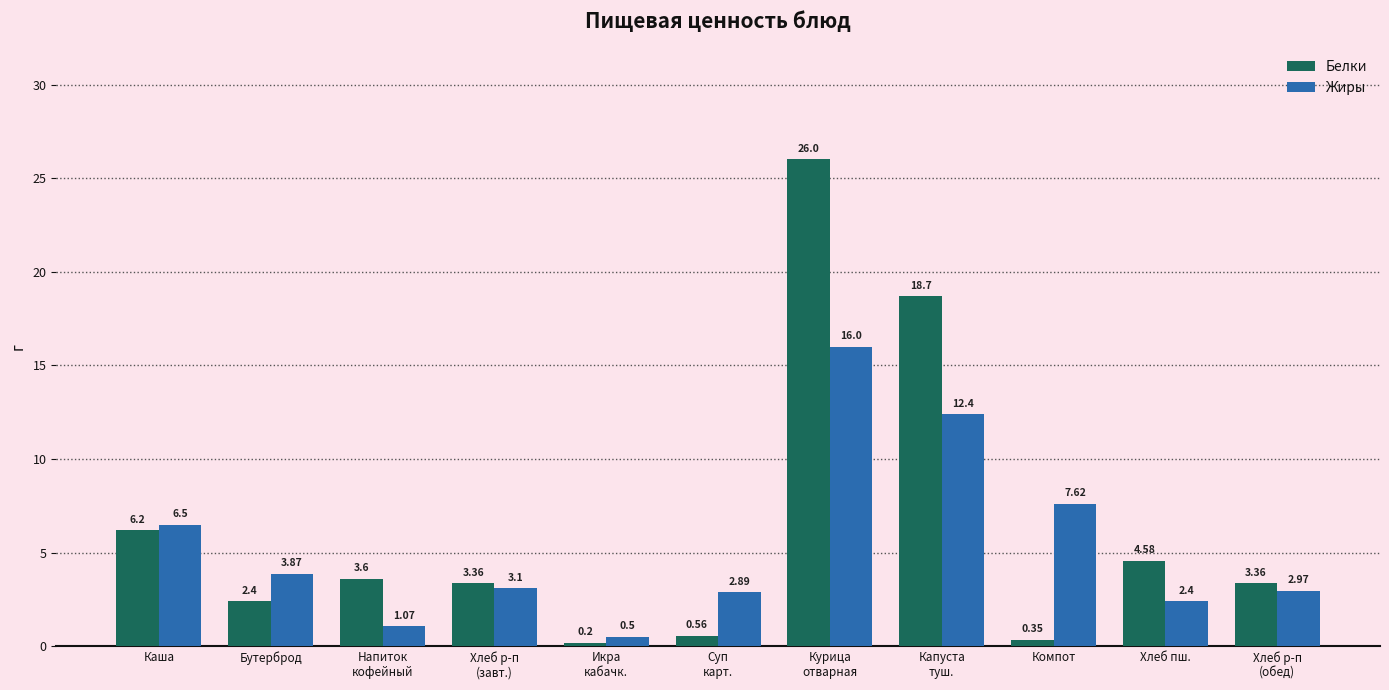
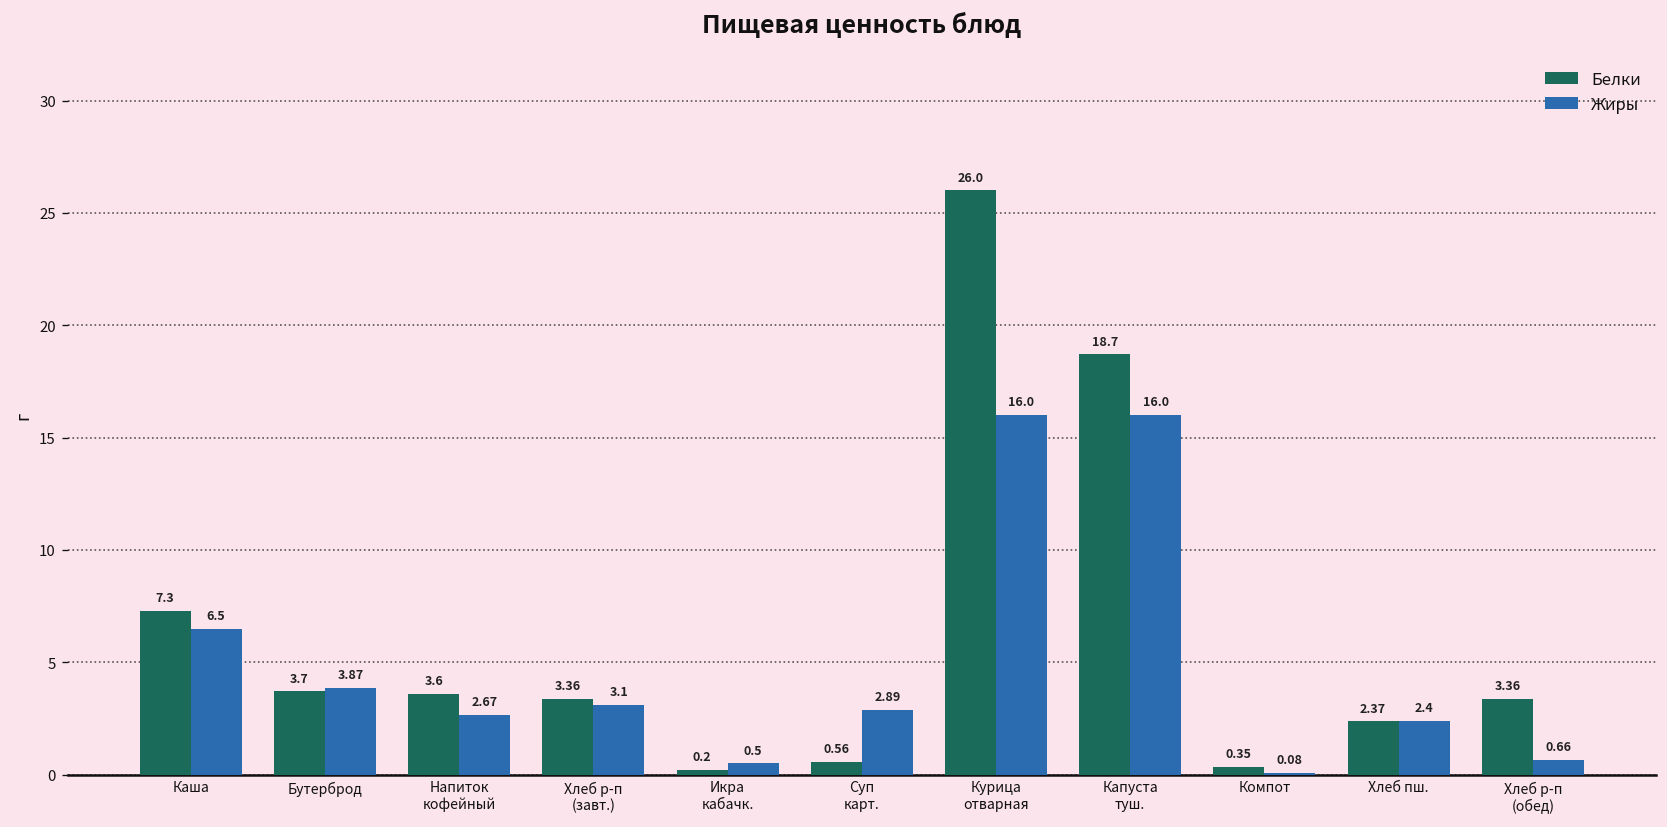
Белки, Каша: 6.2 -> 7.3
Белки, Бутерброд: 2.4 -> 3.7
Жиры, Напиток кофейный: 1.07 -> 2.67
Жиры, Капуста туш.: 12.4 -> 16.0
Жиры, Компот: 7.62 -> 0.08
Белки, Хлеб пш.: 4.58 -> 2.37
Жиры, Хлеб р-п (обед): 2.97 -> 0.66
